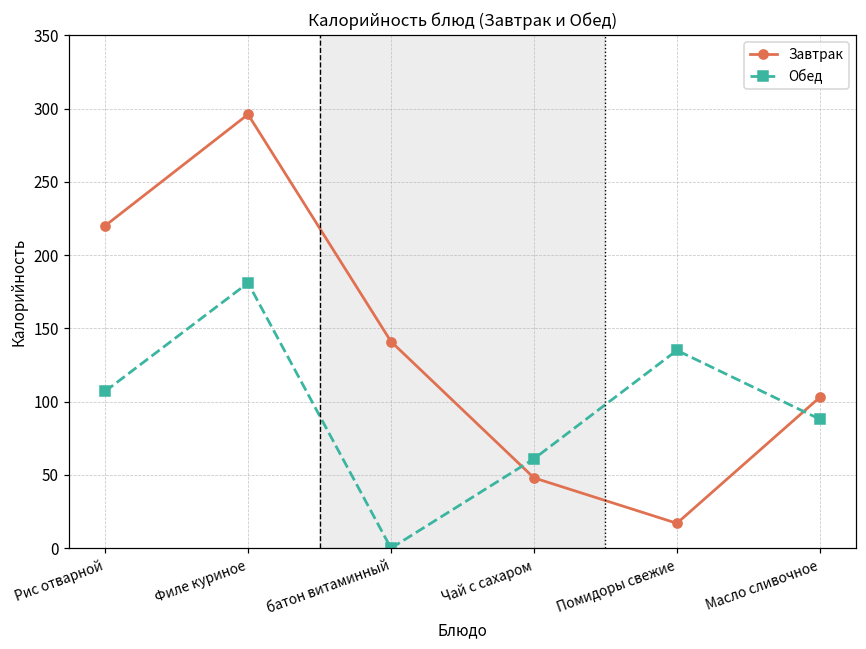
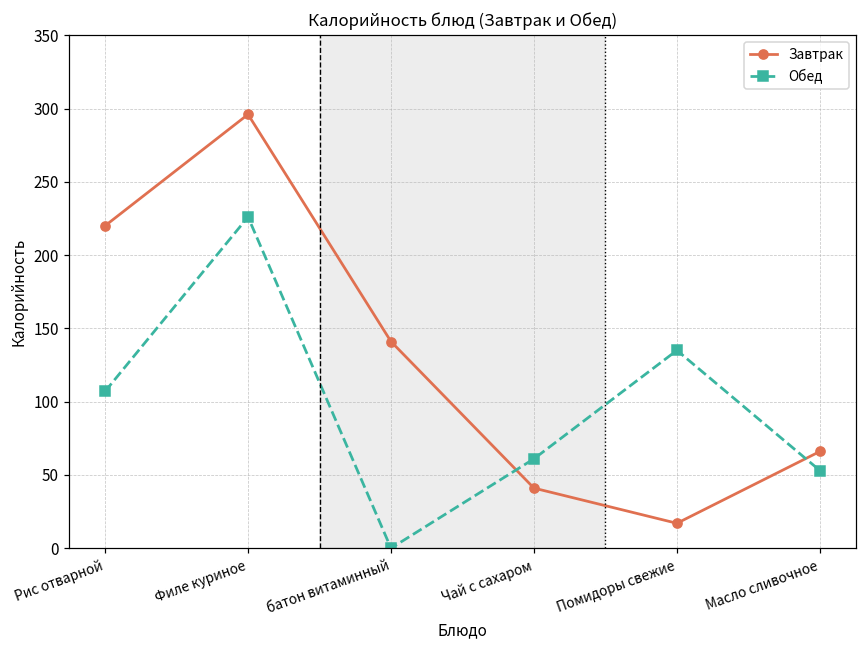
Обед, Филе куриное: 181 -> 226
Завтрак, Чай с сахаром: 48 -> 41
Завтрак, Масло сливочное: 103 -> 66
Обед, Масло сливочное: 88 -> 53
